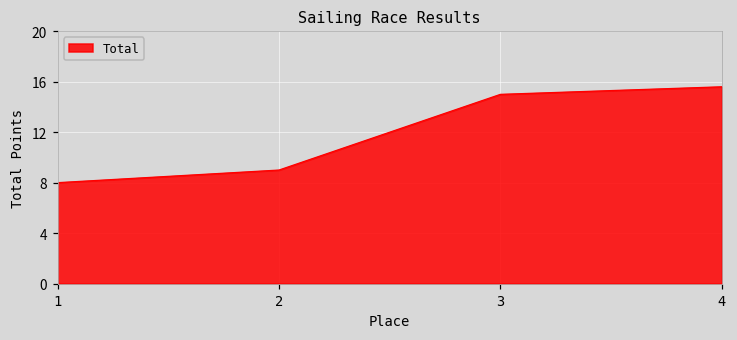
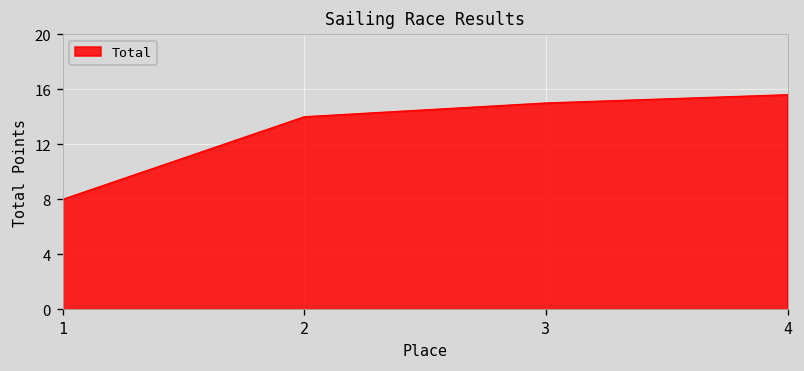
2: 9 -> 14
